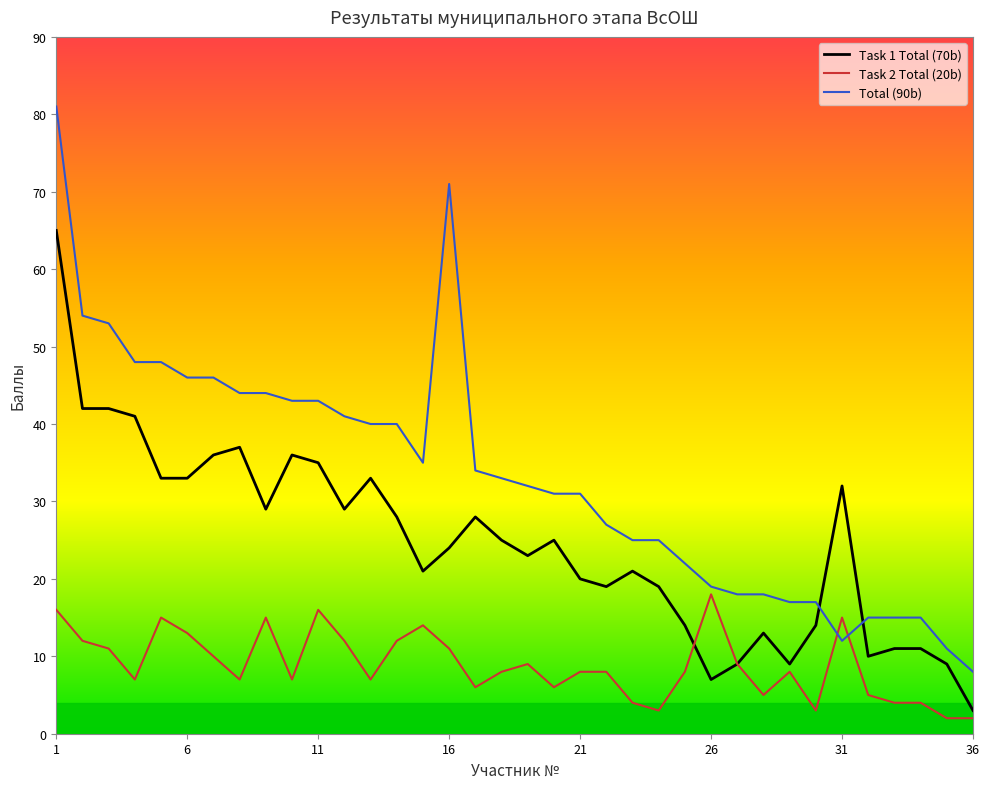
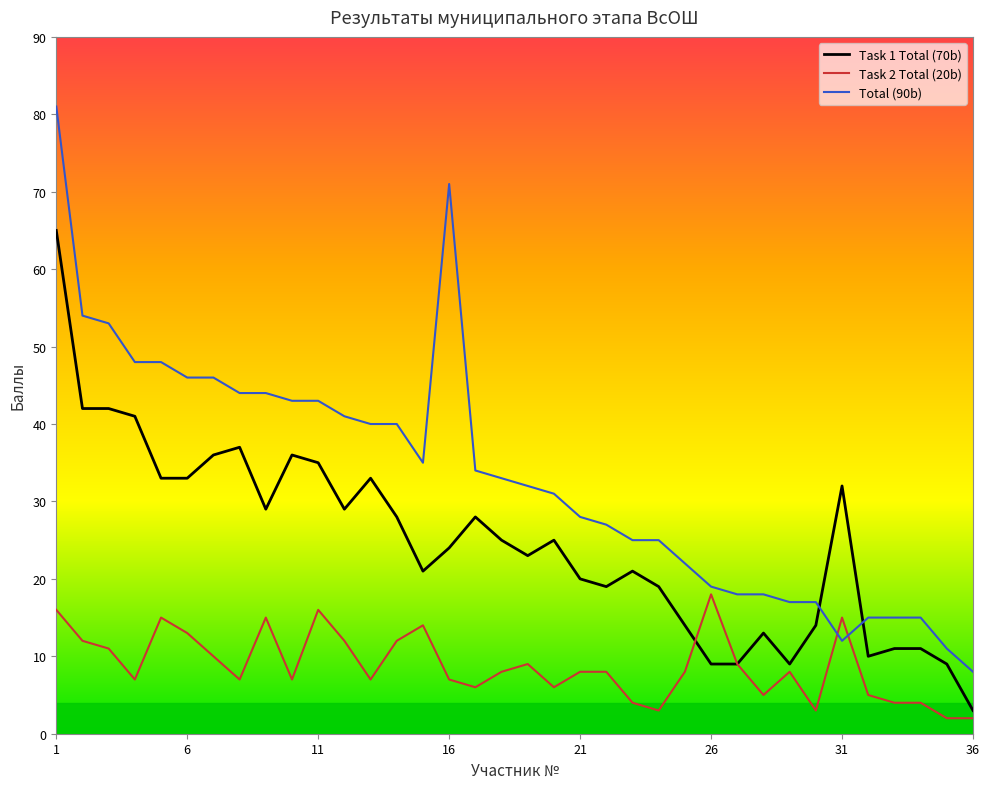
Task 2 Total (20b), 16: 11 -> 7
Total (90b), 21: 31 -> 28
Task 1 Total (70b), 26: 7 -> 9
